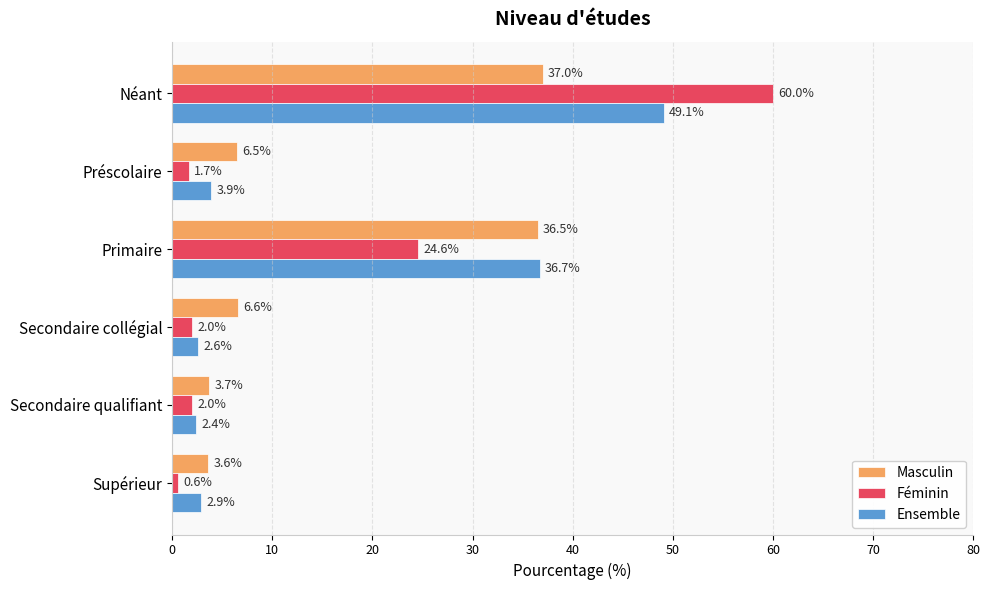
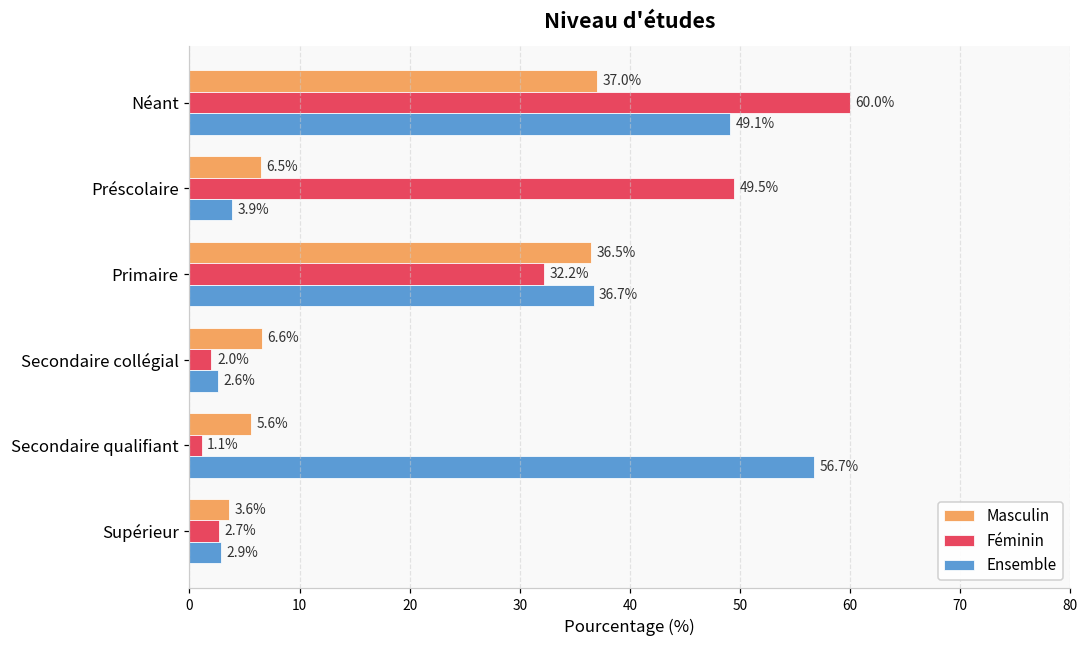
Féminin, Préscolaire: 1.7% -> 49.5%
Féminin, Primaire: 24.6% -> 32.2%
Masculin, Secondaire qualifiant: 3.7% -> 5.6%
Féminin, Secondaire qualifiant: 2.0% -> 1.1%
Ensemble, Secondaire qualifiant: 2.4% -> 56.7%
Féminin, Supérieur: 0.6% -> 2.7%
